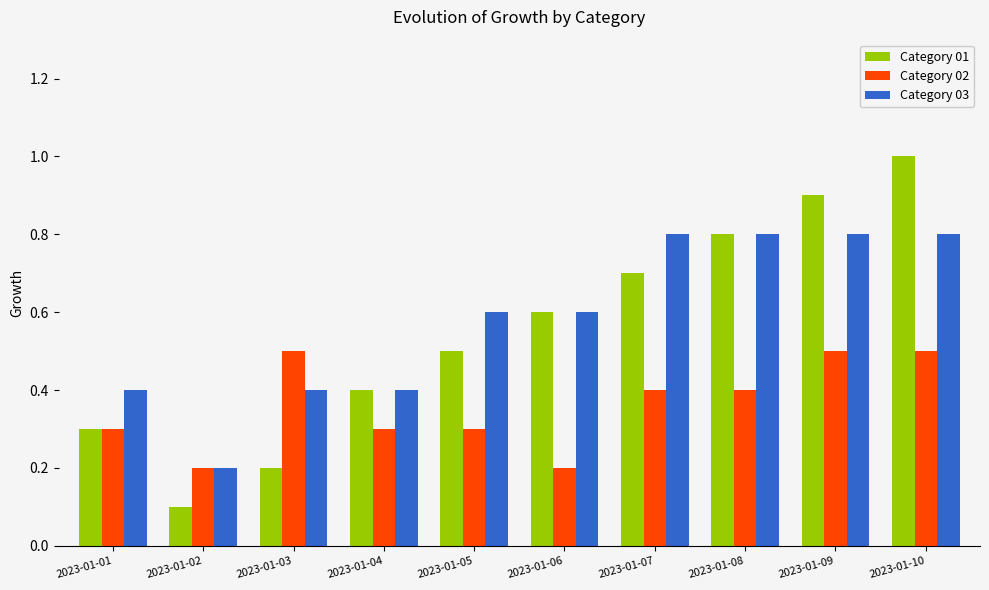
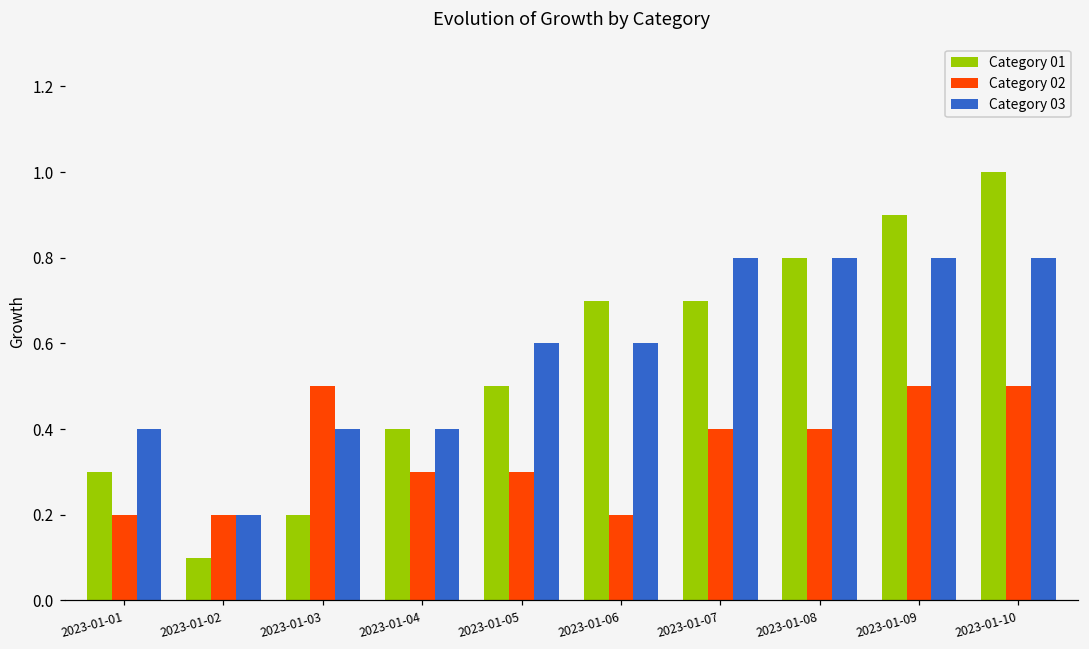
Category 02, 2023-01-01: 0.3 -> 0.2
Category 01, 2023-01-06: 0.6 -> 0.7
